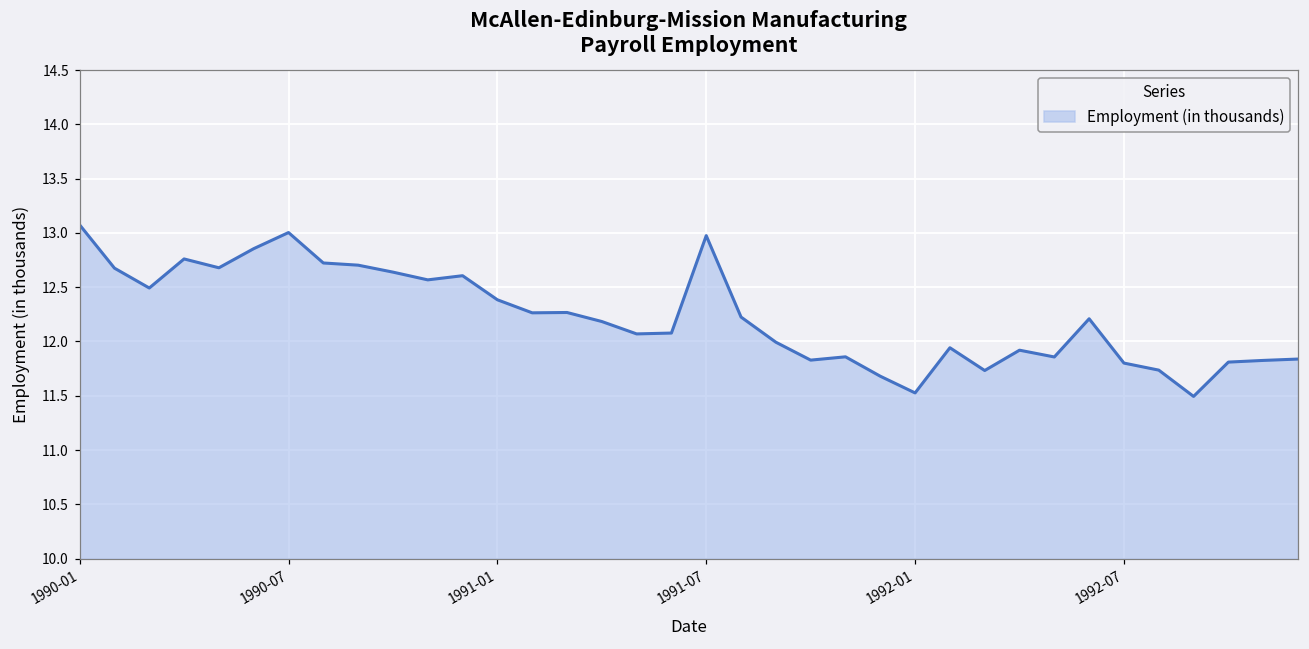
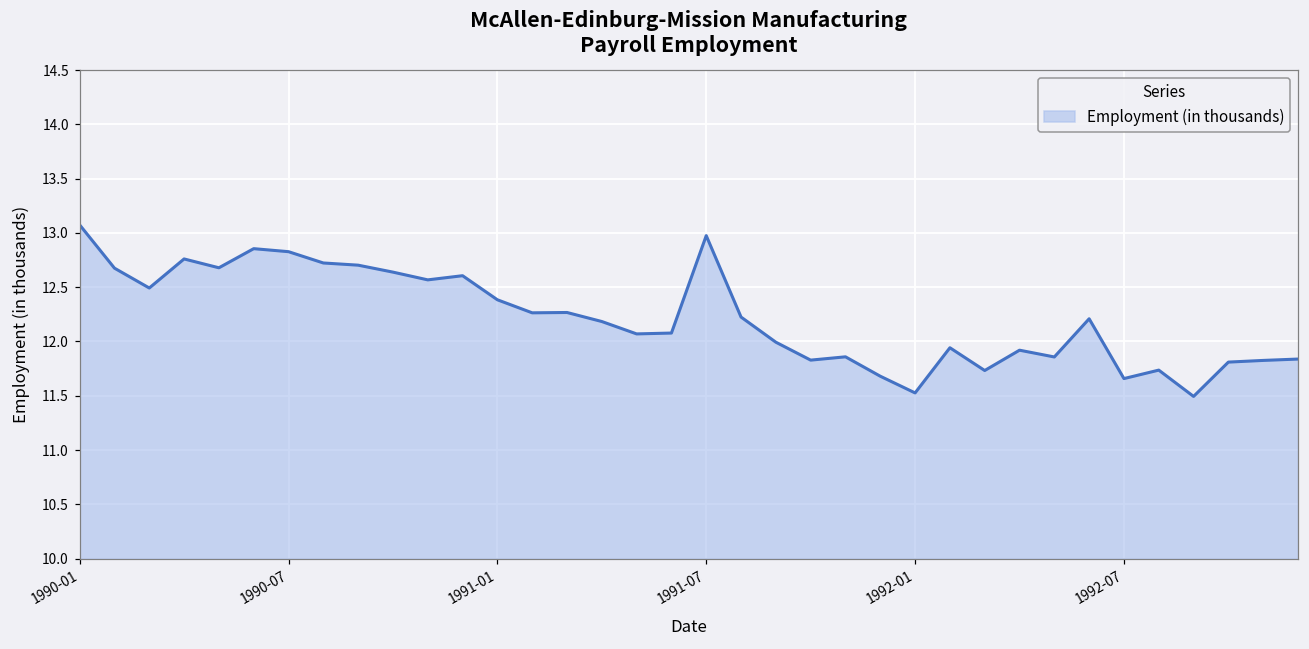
1990-07: 13.0 -> 12.8
1992-07: 11.8 -> 11.7
